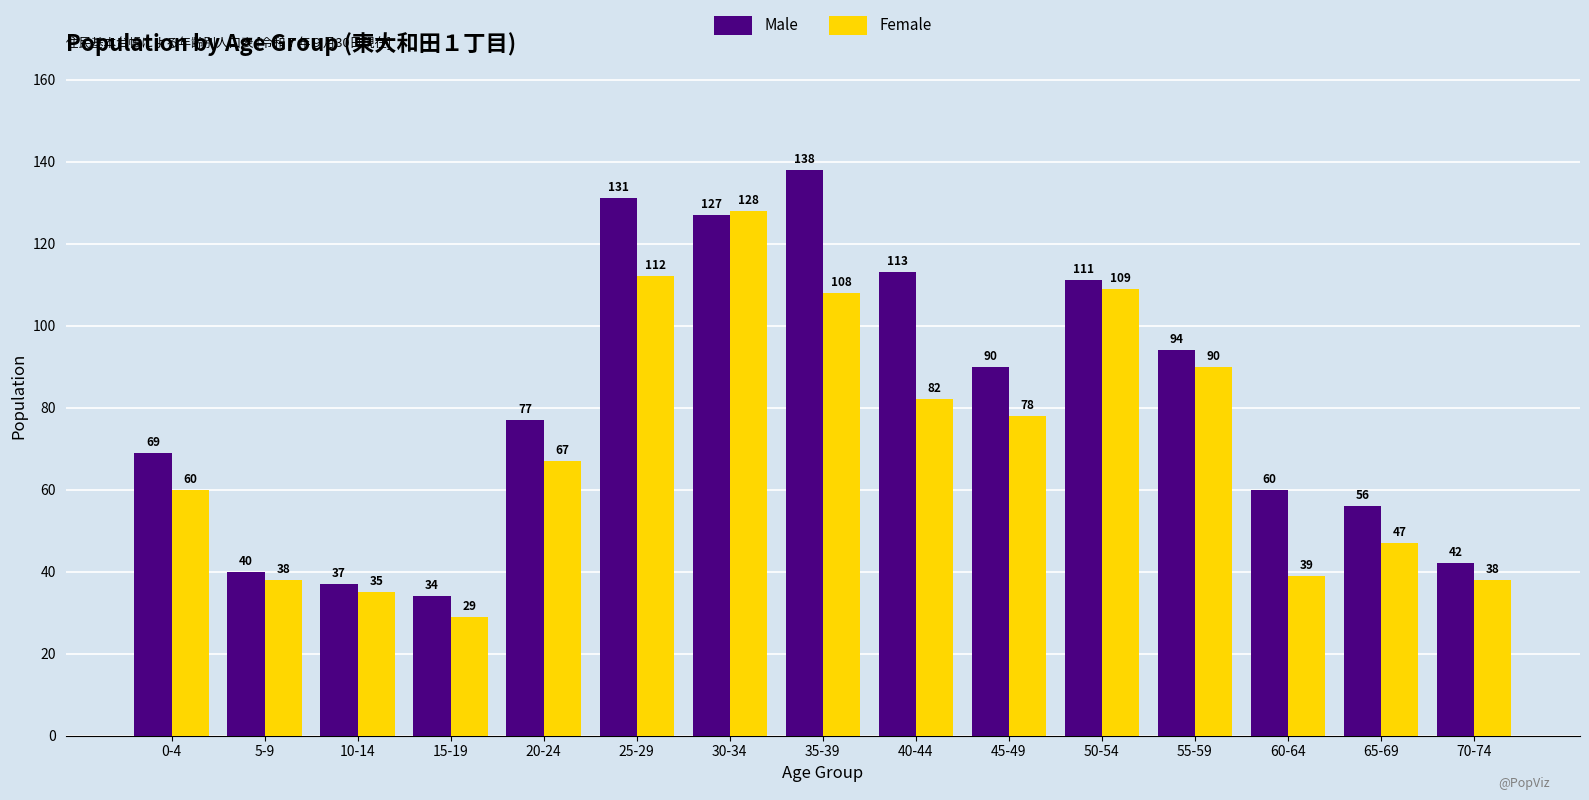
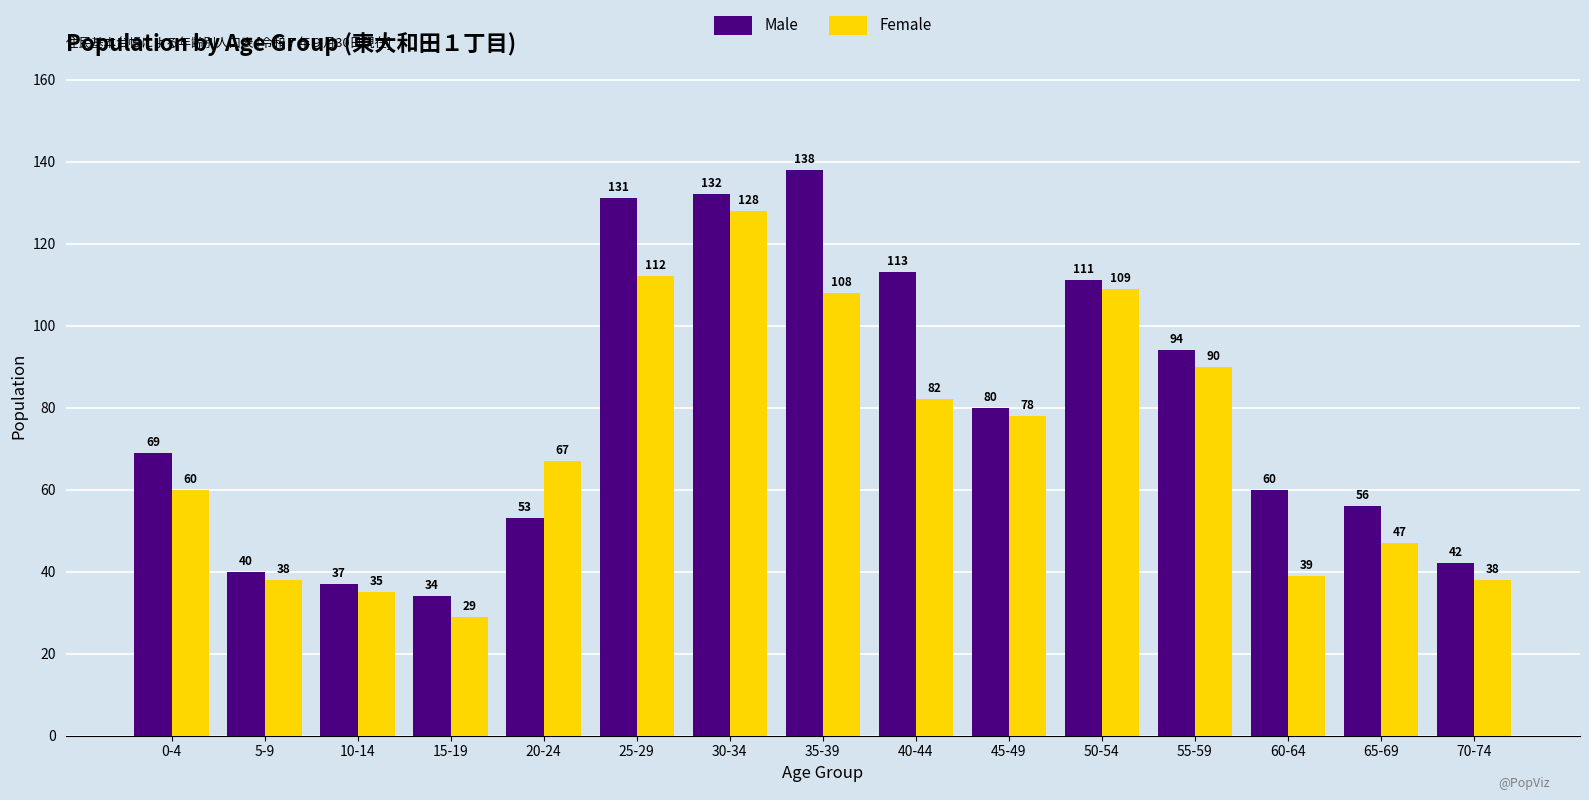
Male, 20-24: 77 -> 53
Male, 30-34: 127 -> 132
Male, 45-49: 90 -> 80
